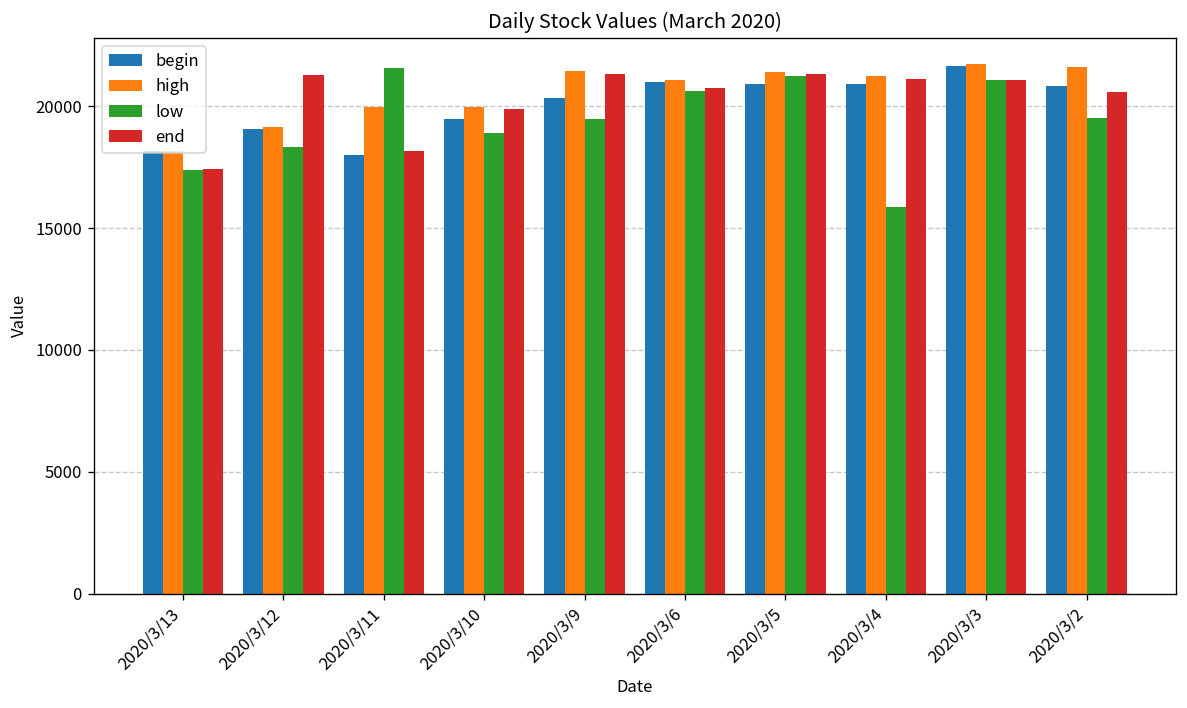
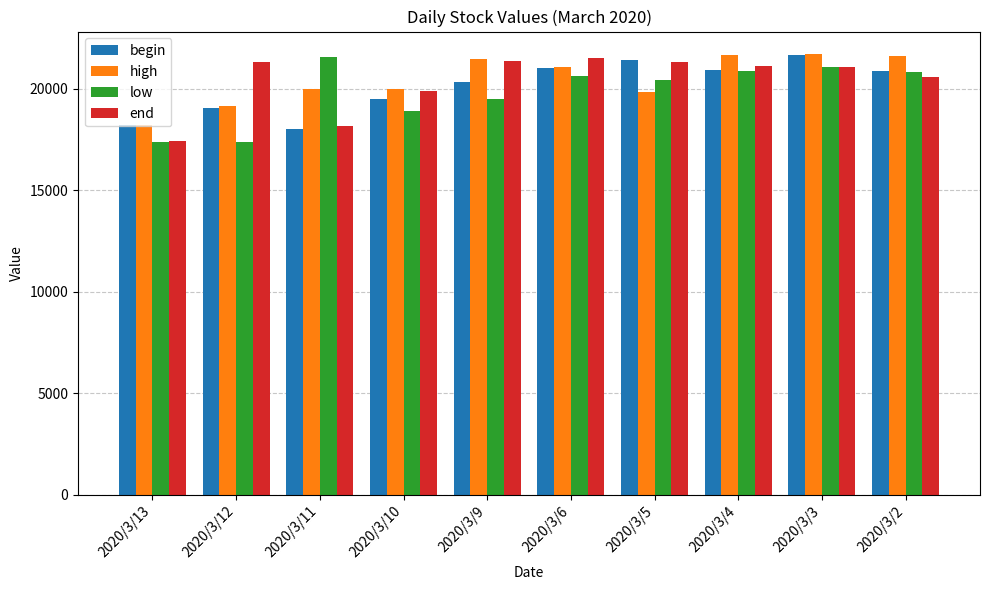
low, 2020/3/12: 18300 -> 17400
end, 2020/3/6: 20700 -> 21500
begin, 2020/3/5: 20900 -> 21400
high, 2020/3/5: 21400 -> 19800
low, 2020/3/5: 21200 -> 20400
high, 2020/3/4: 21200 -> 21600
low, 2020/3/4: 15800 -> 20900
low, 2020/3/2: 19500 -> 20800
